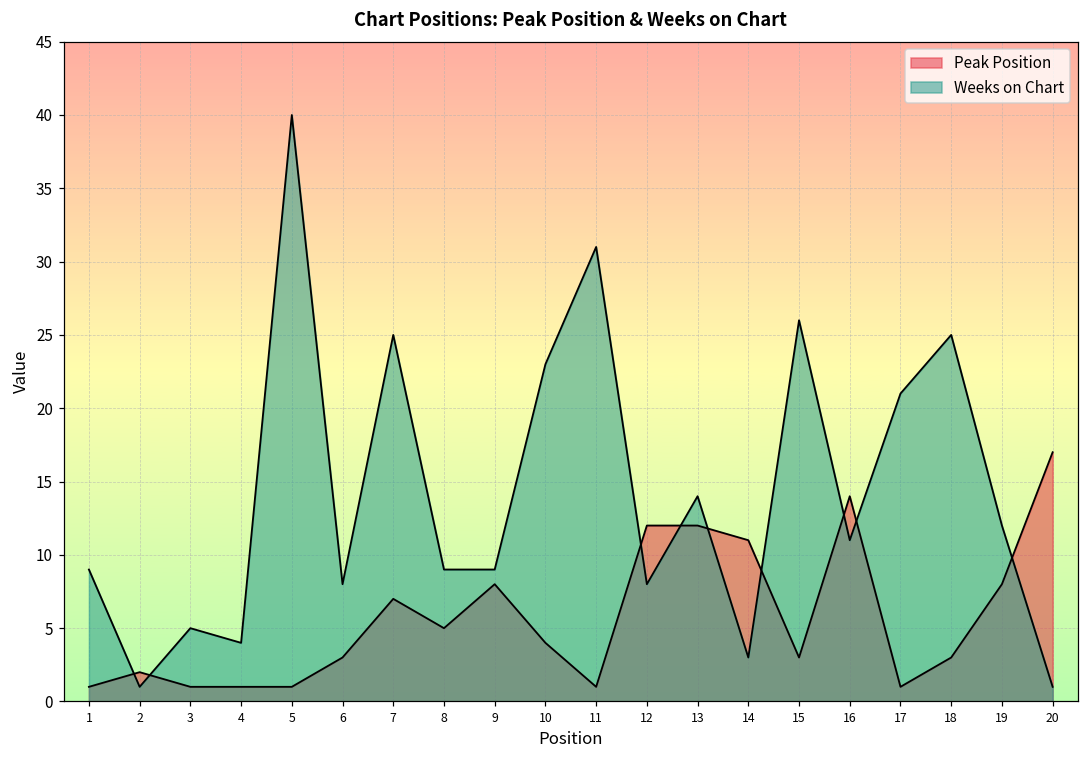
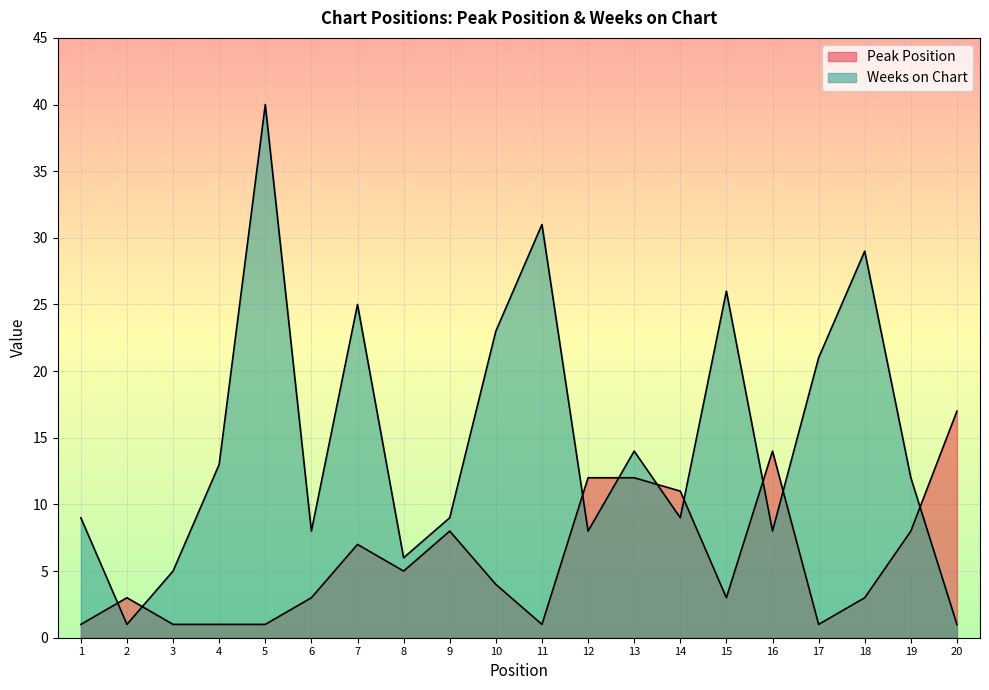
Peak Position, 2: 2 -> 3
Weeks on Chart, 4: 4 -> 13
Weeks on Chart, 8: 9 -> 6
Weeks on Chart, 14: 3 -> 9
Weeks on Chart, 16: 11 -> 8
Weeks on Chart, 18: 25 -> 29
